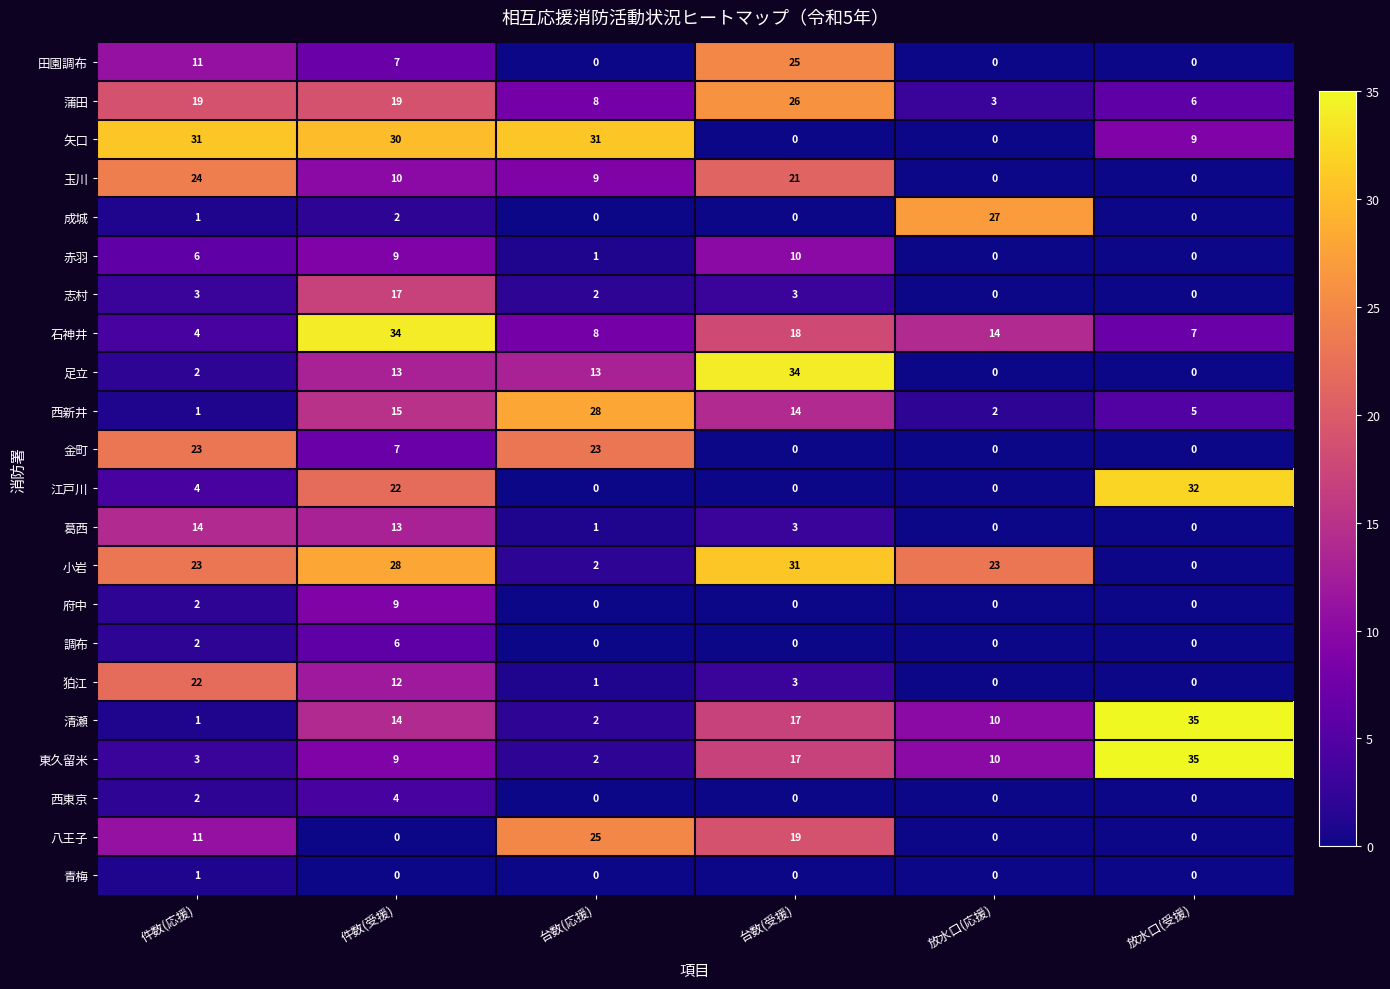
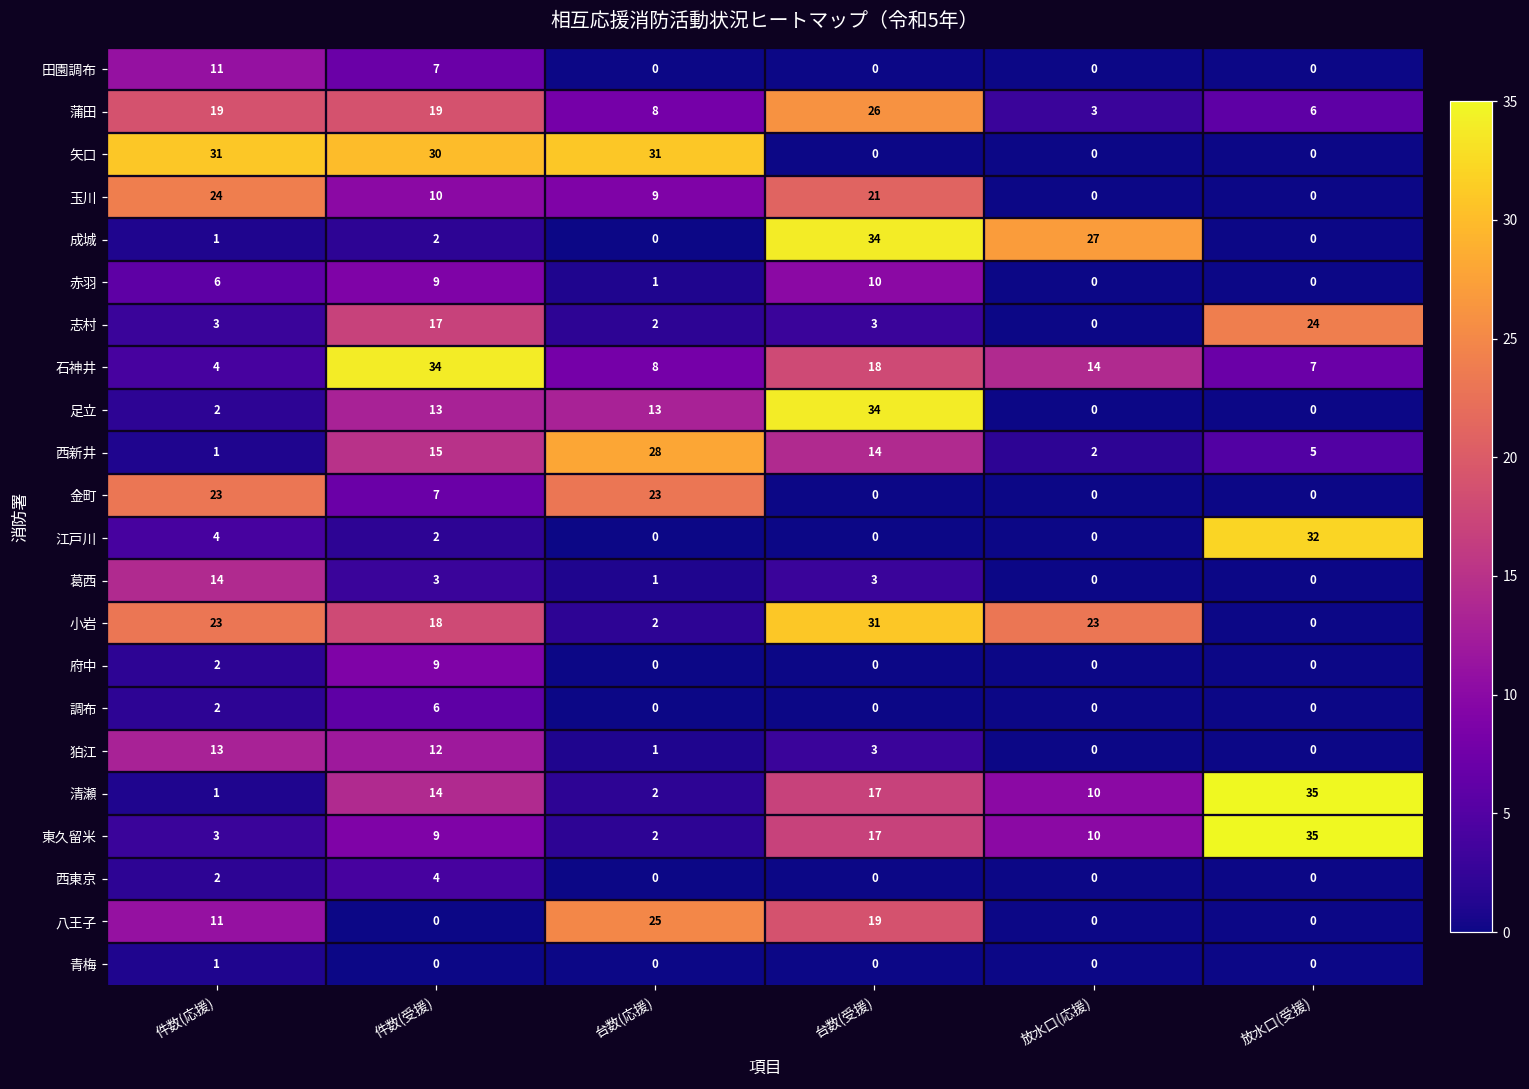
田園調布, 台数(受援): 25 -> 0
矢口, 放水口(受援): 9 -> 0
成城, 台数(受援): 0 -> 34
志村, 放水口(受援): 0 -> 24
江戸川, 件数(受援): 22 -> 2
葛西, 件数(受援): 13 -> 3
小岩, 件数(受援): 28 -> 18
狛江, 件数(応援): 22 -> 13
